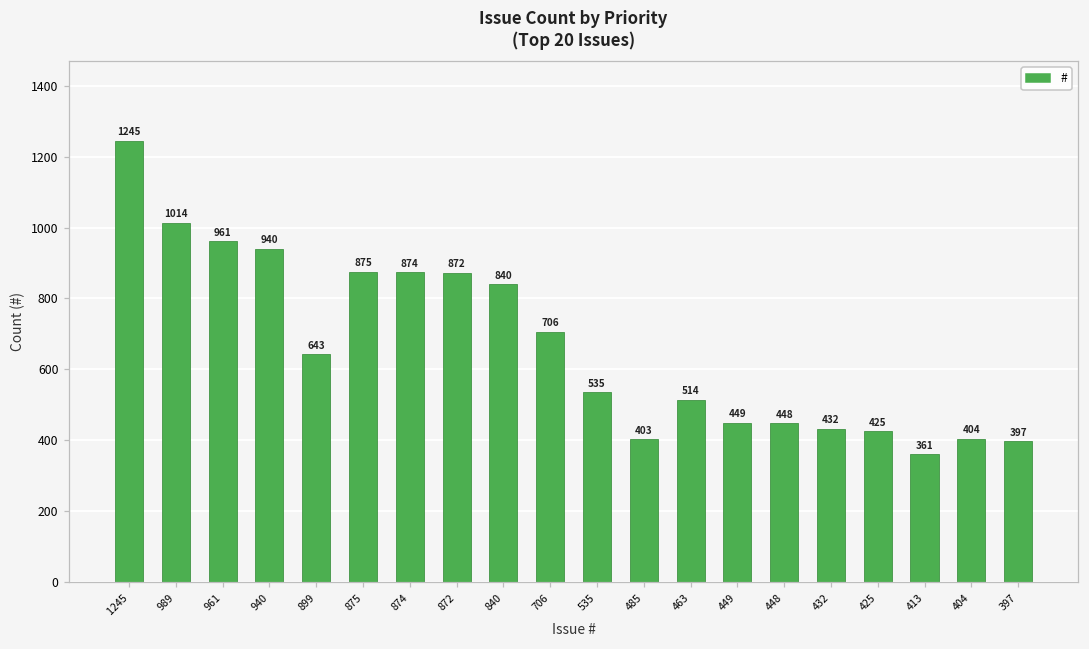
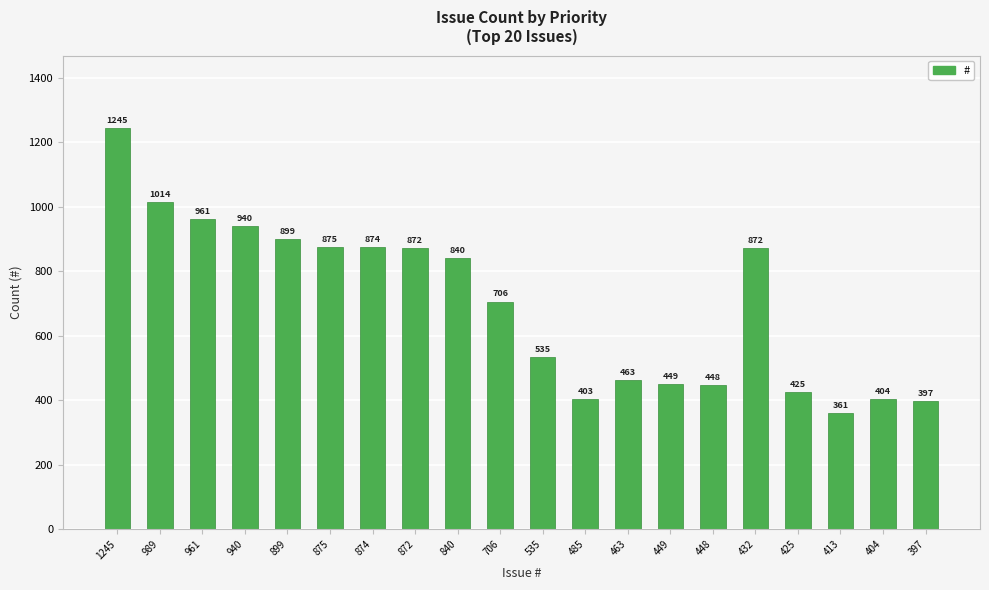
899: 643 -> 899
463: 514 -> 463
432: 432 -> 872
